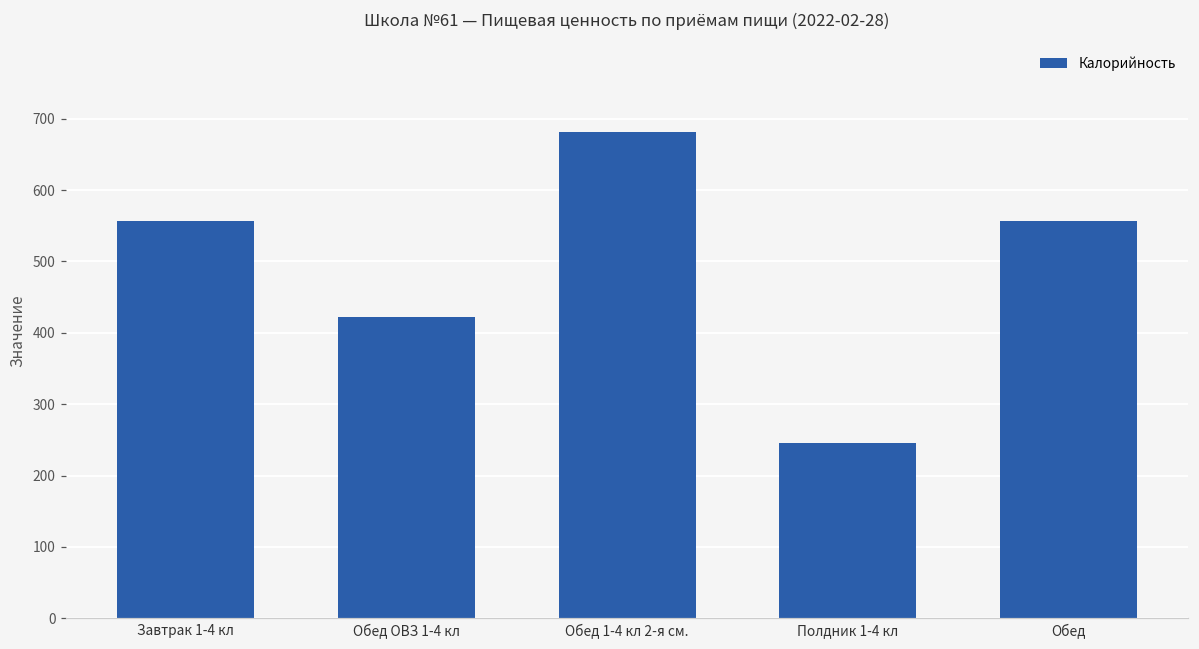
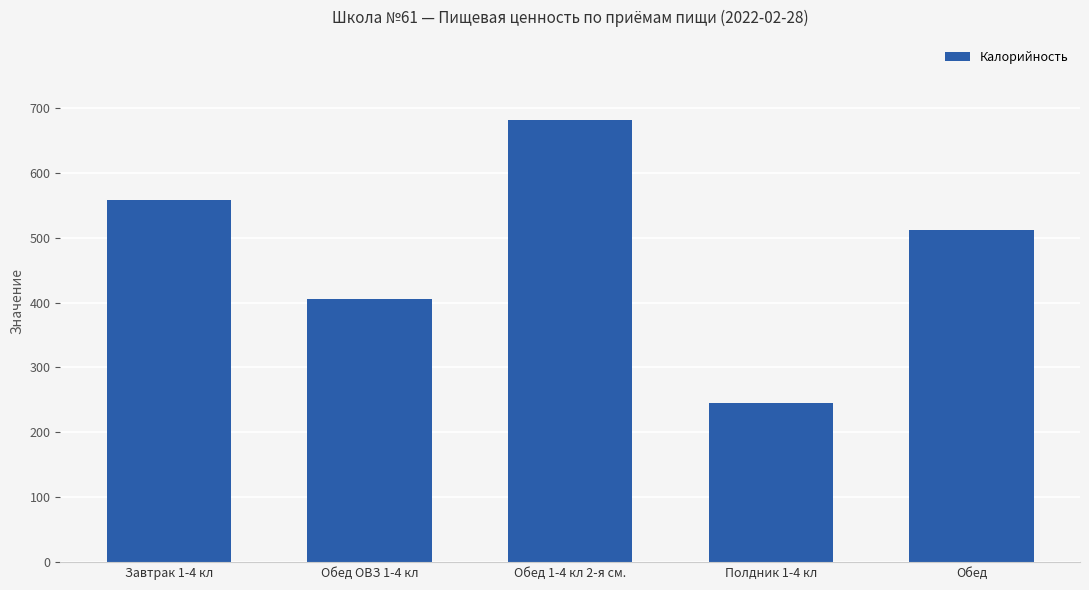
Обед ОВЗ 1-4 кл: 420 -> 400
Обед: 560 -> 510
